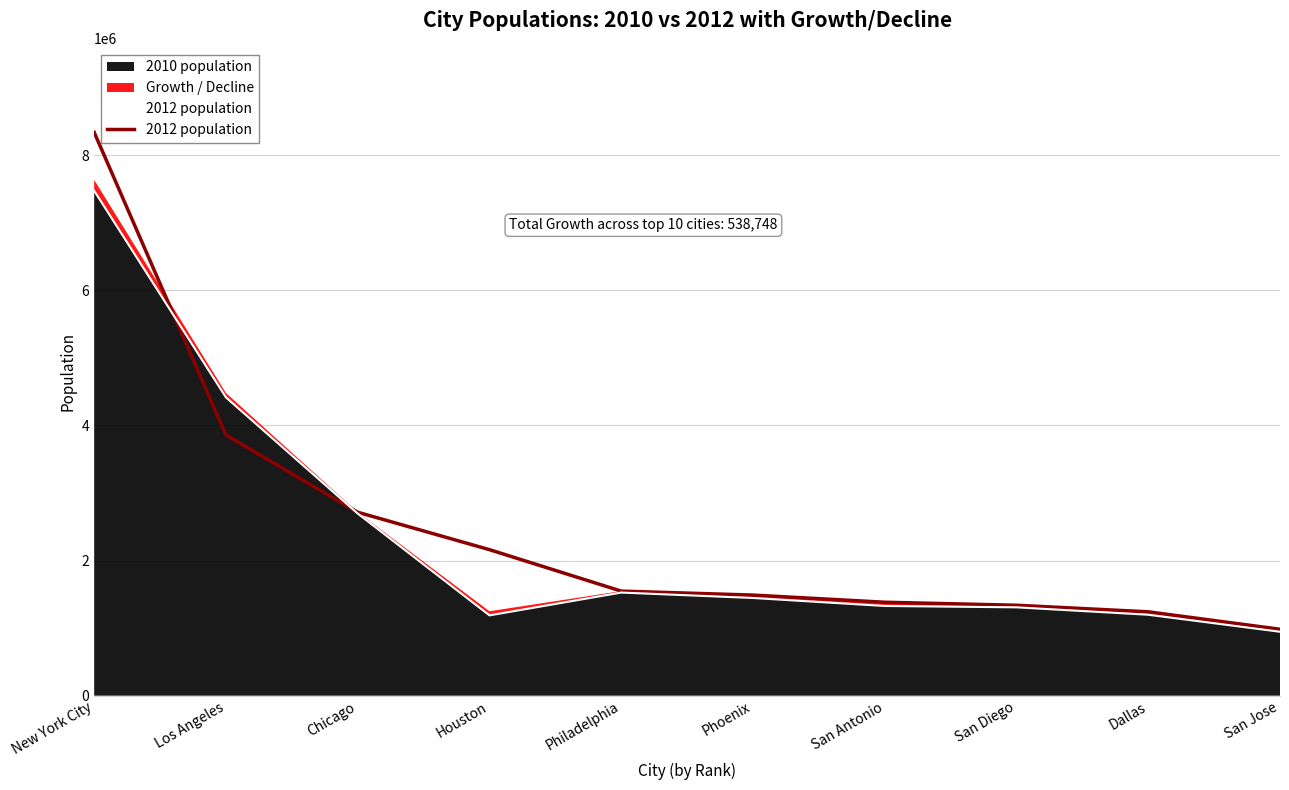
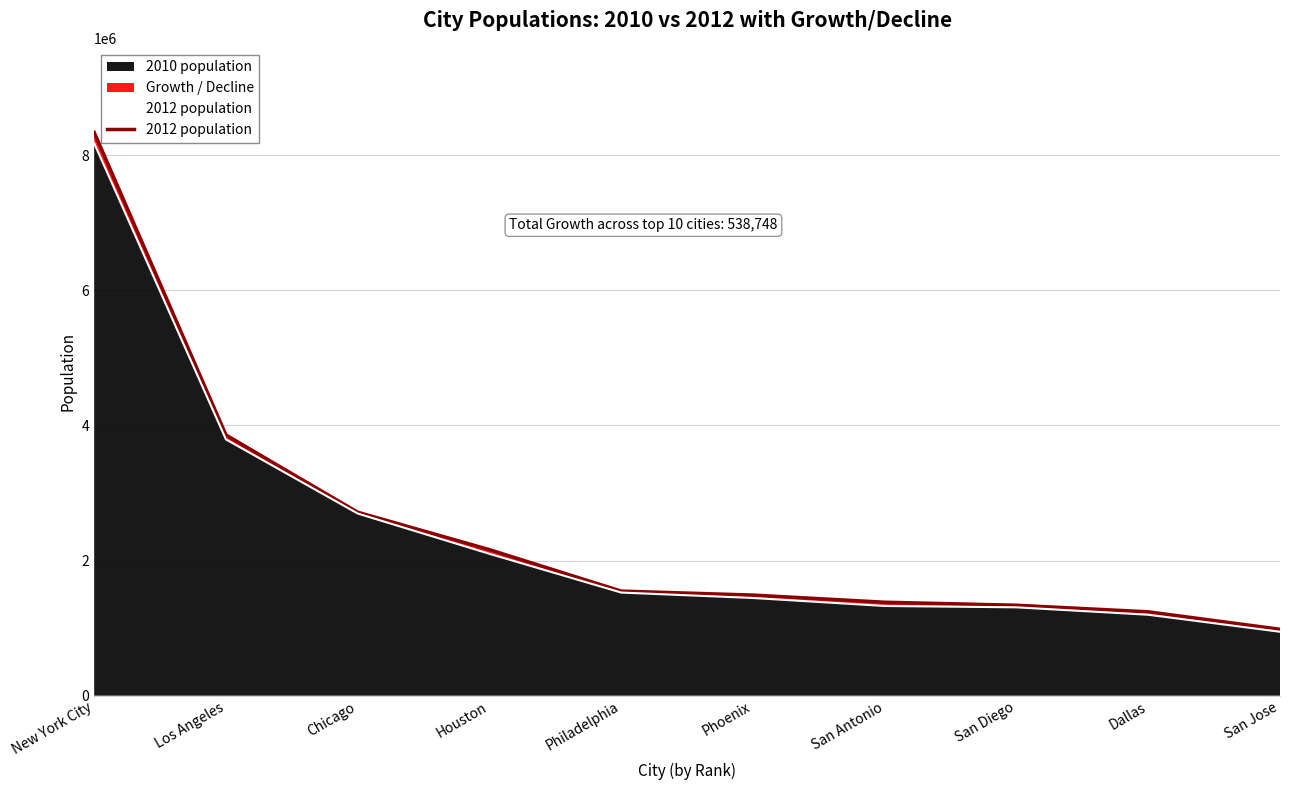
2010 population, New York City: 7500000 -> 8200000
2010 population, Los Angeles: 4400000 -> 3800000
2010 population, Houston: 1200000 -> 2100000
